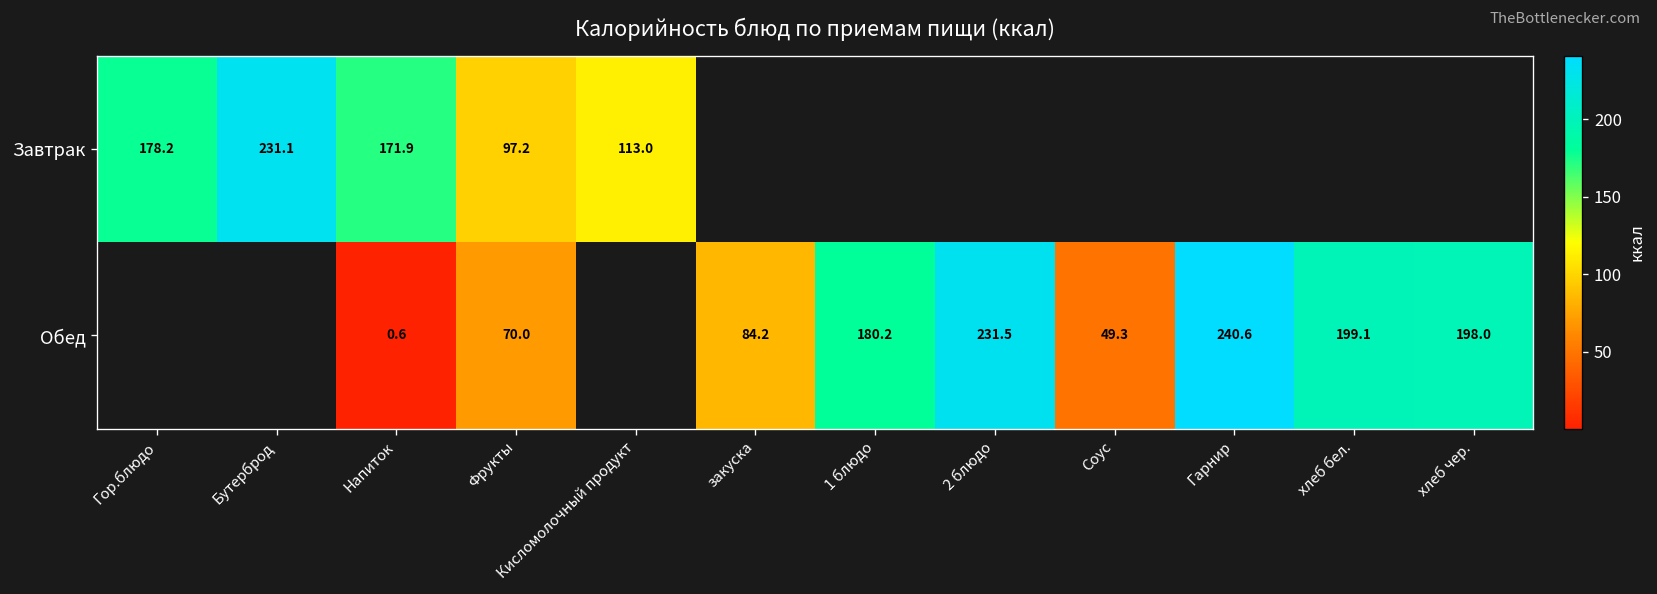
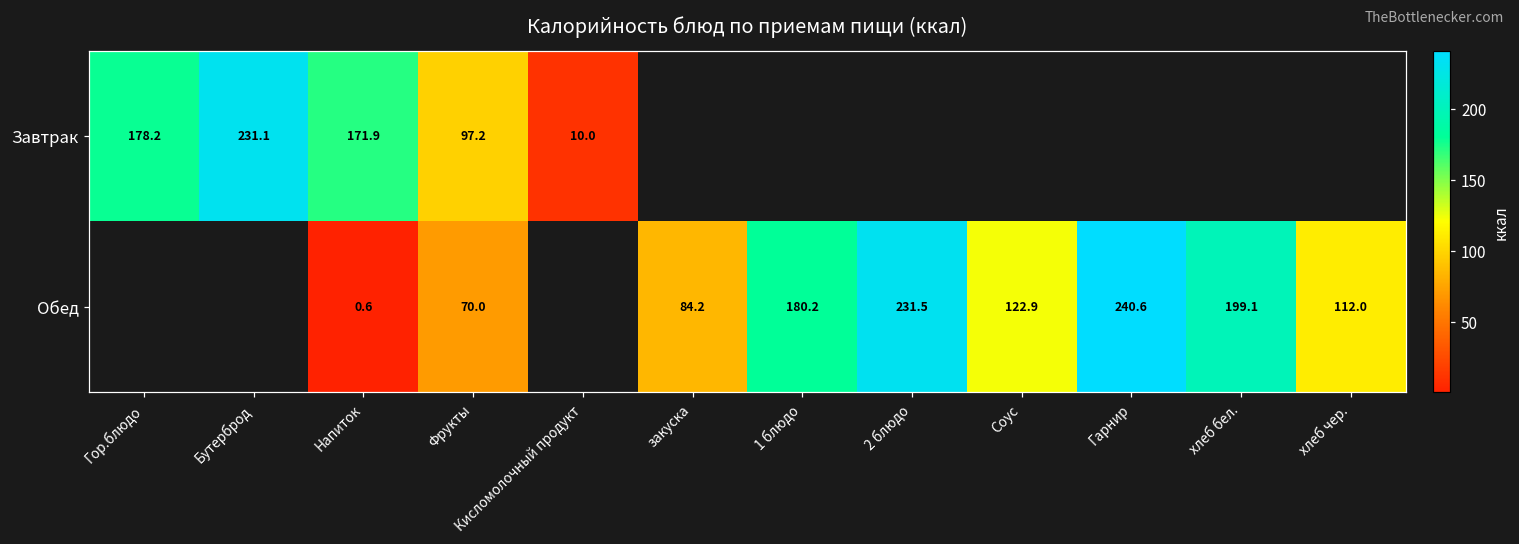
Завтрак, Кисломолочный продукт: 113.0 -> 10.0
Обед, Соус: 49.3 -> 122.9
Обед, хлеб чер.: 198.0 -> 112.0
